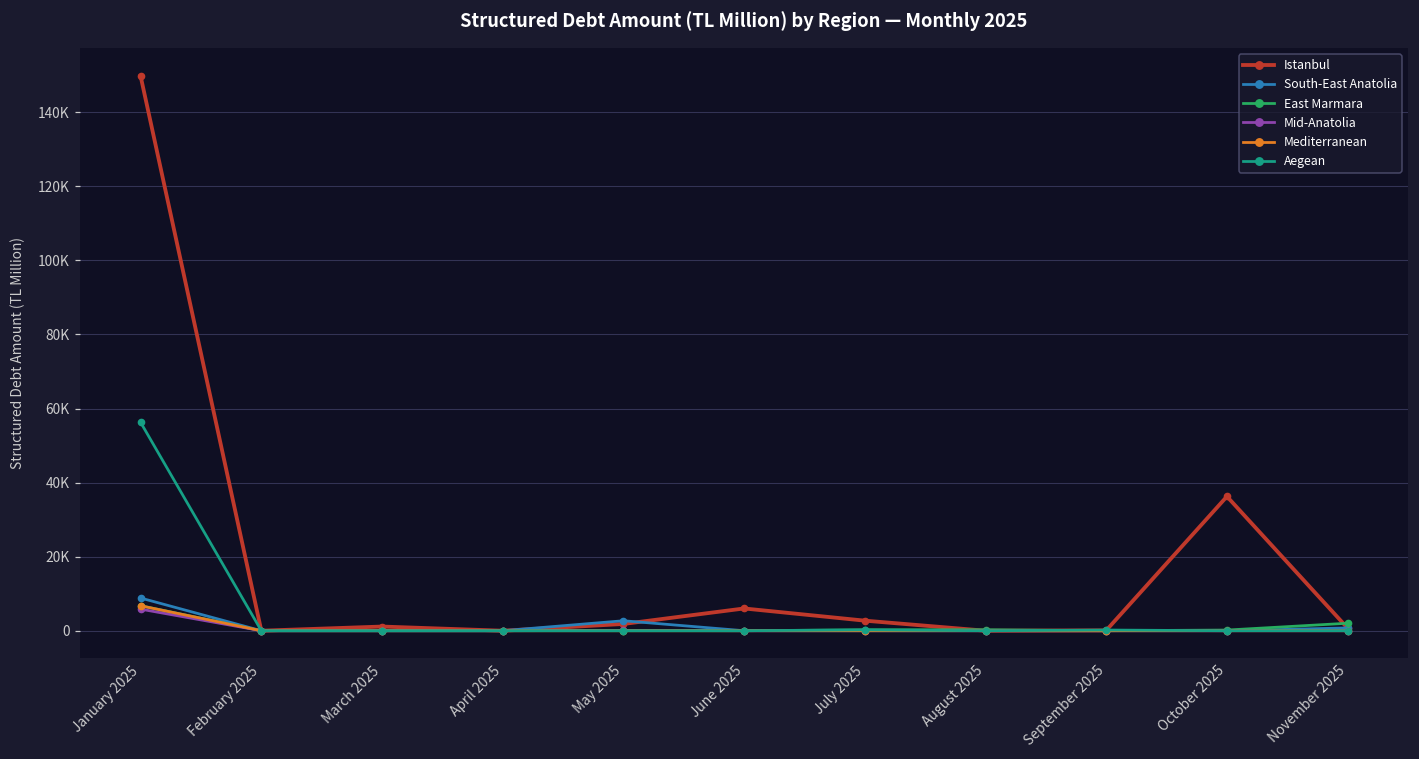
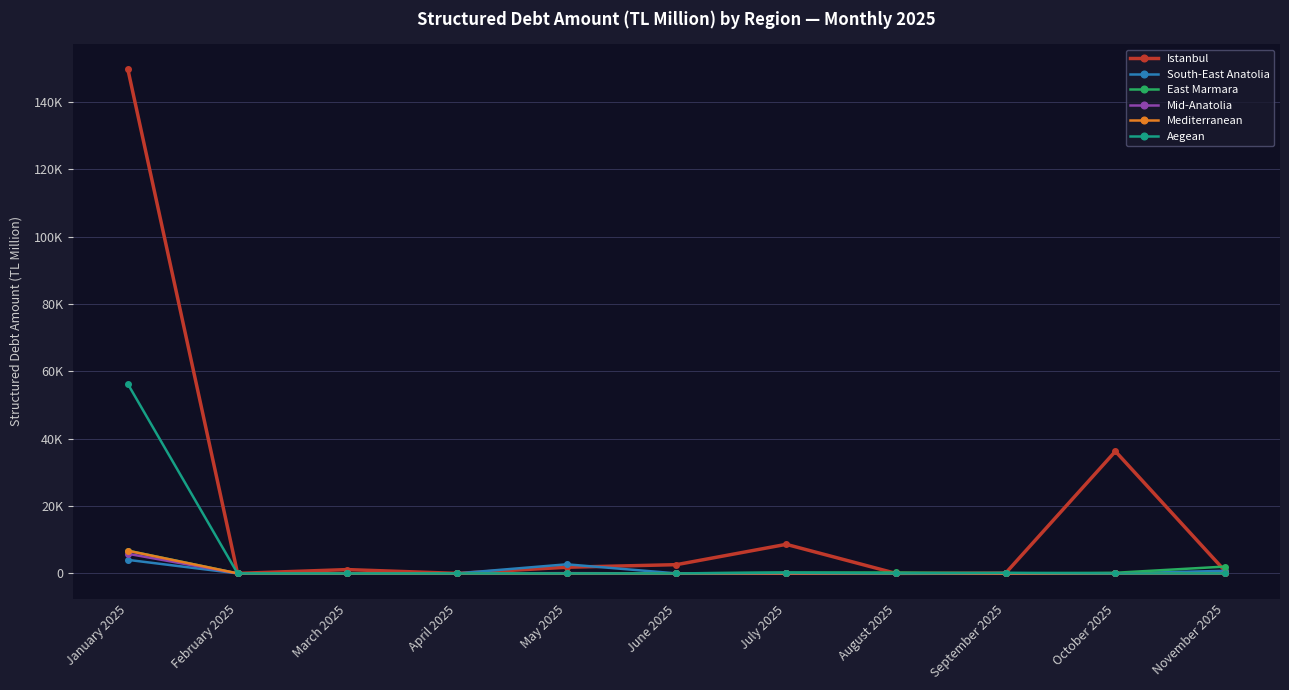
South-East Anatolia, January 2025: 9000 -> 4000
Istanbul, June 2025: 6000 -> 3000
Istanbul, July 2025: 3000 -> 9000
